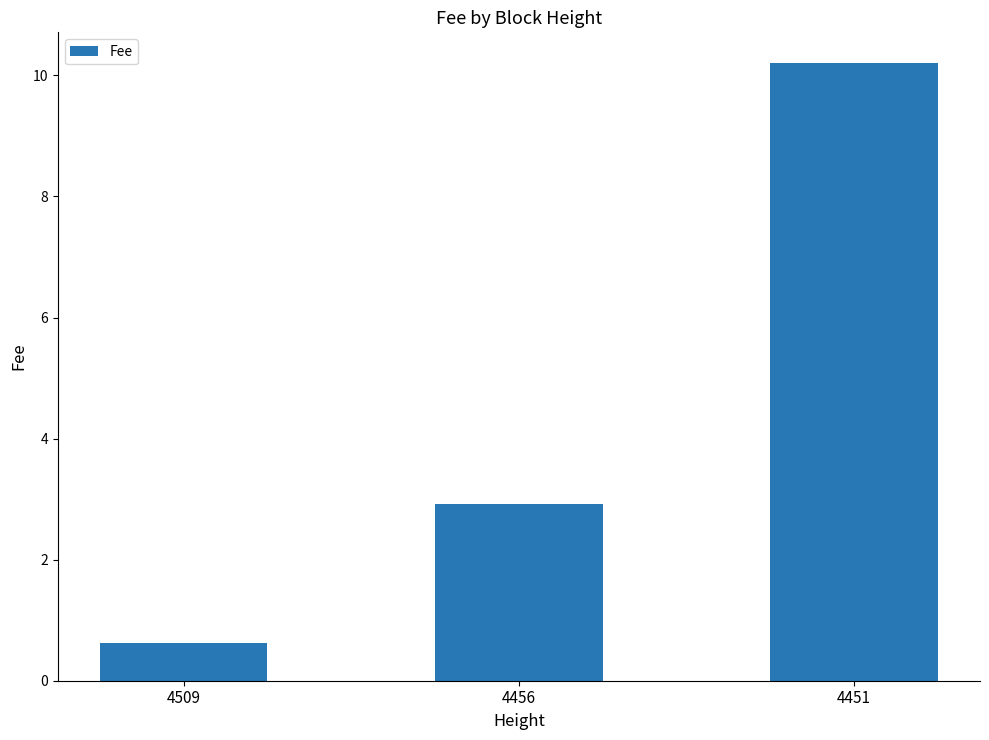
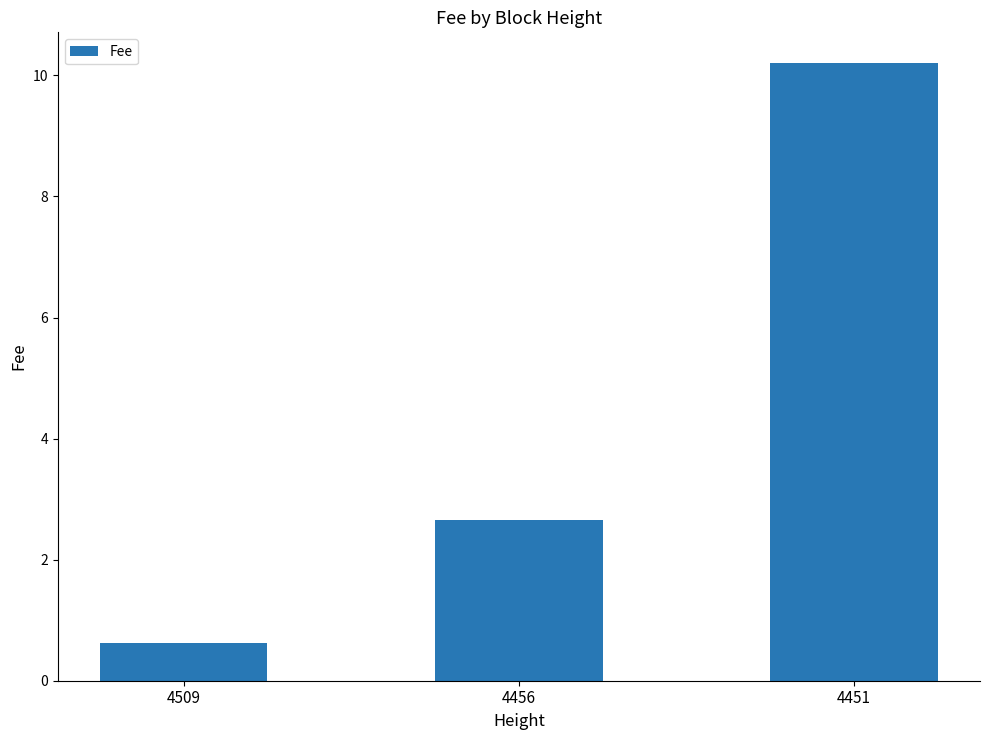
4456: 2.9 -> 2.6
